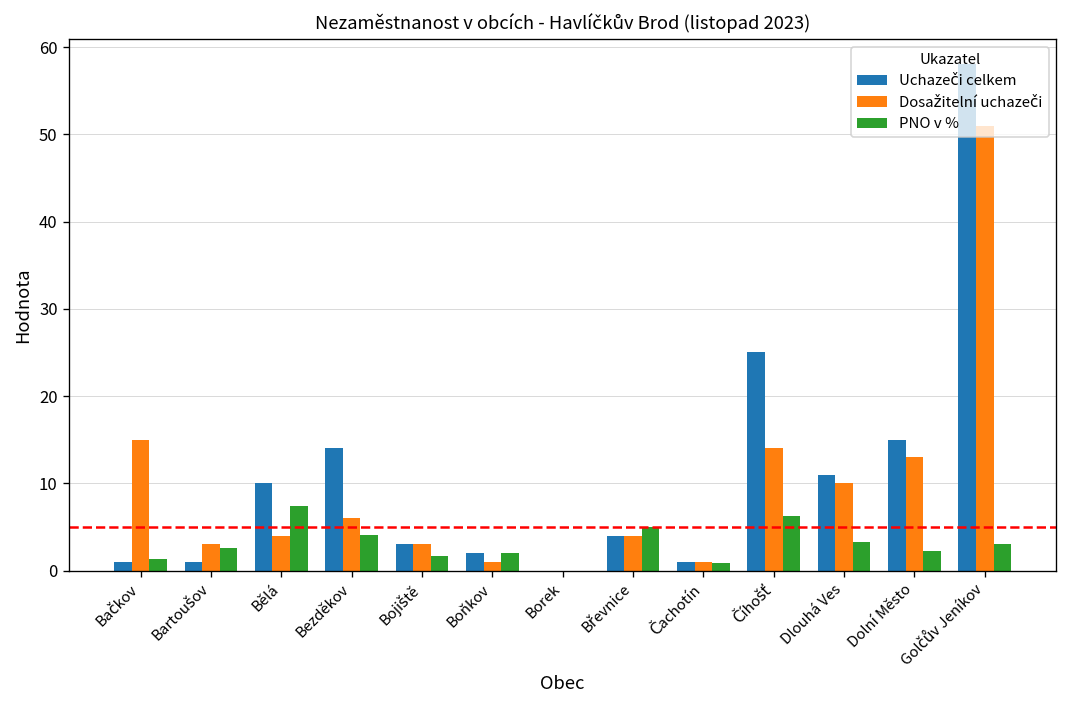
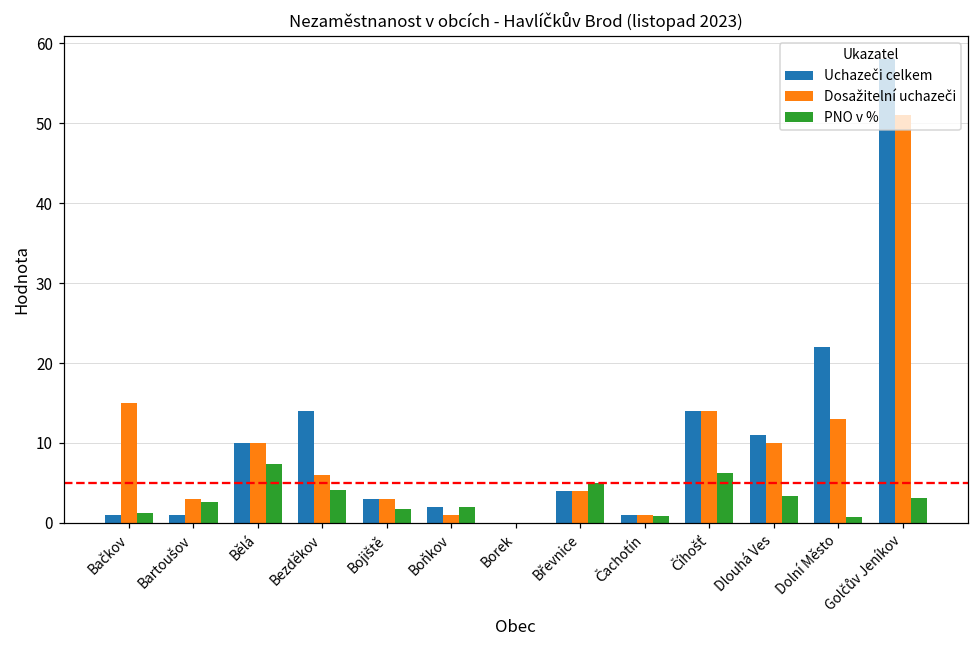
Dosažitelní uchazeči, Bělá: 4 -> 10
Uchazeči celkem, Číhošť: 25 -> 14
Uchazeči celkem, Dolní Město: 15 -> 22
PNO v %, Dolní Město: 2 -> 1
